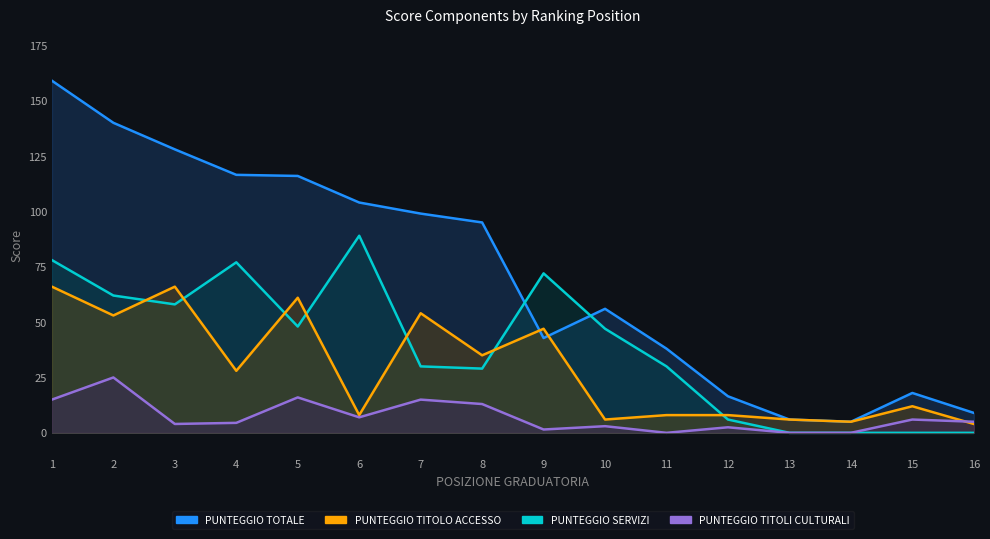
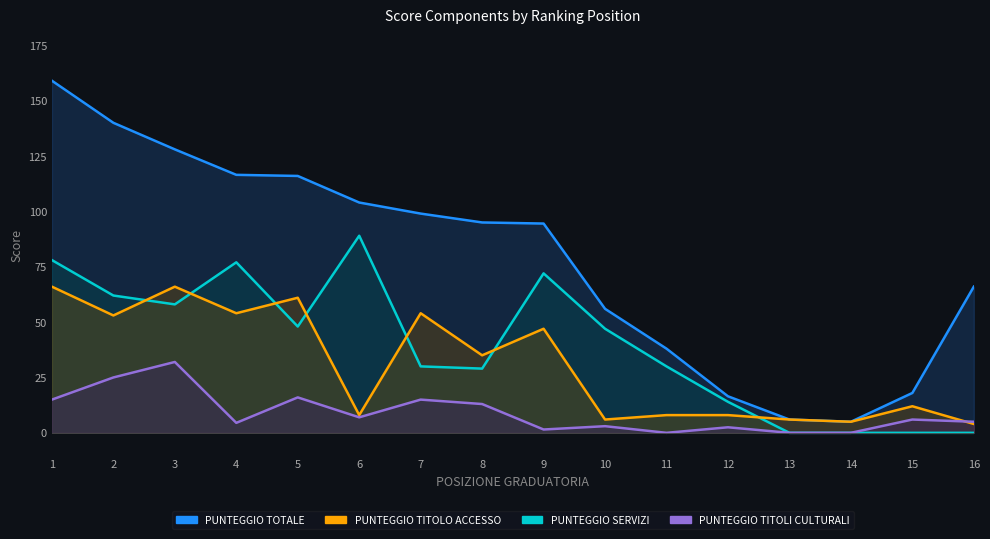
PUNTEGGIO TITOLI CULTURALI, 3: 4 -> 32
PUNTEGGIO TITOLO ACCESSO, 4: 28 -> 54
PUNTEGGIO TOTALE, 9: 43 -> 95
PUNTEGGIO SERVIZI, 12: 6 -> 14
PUNTEGGIO TOTALE, 16: 9 -> 66
